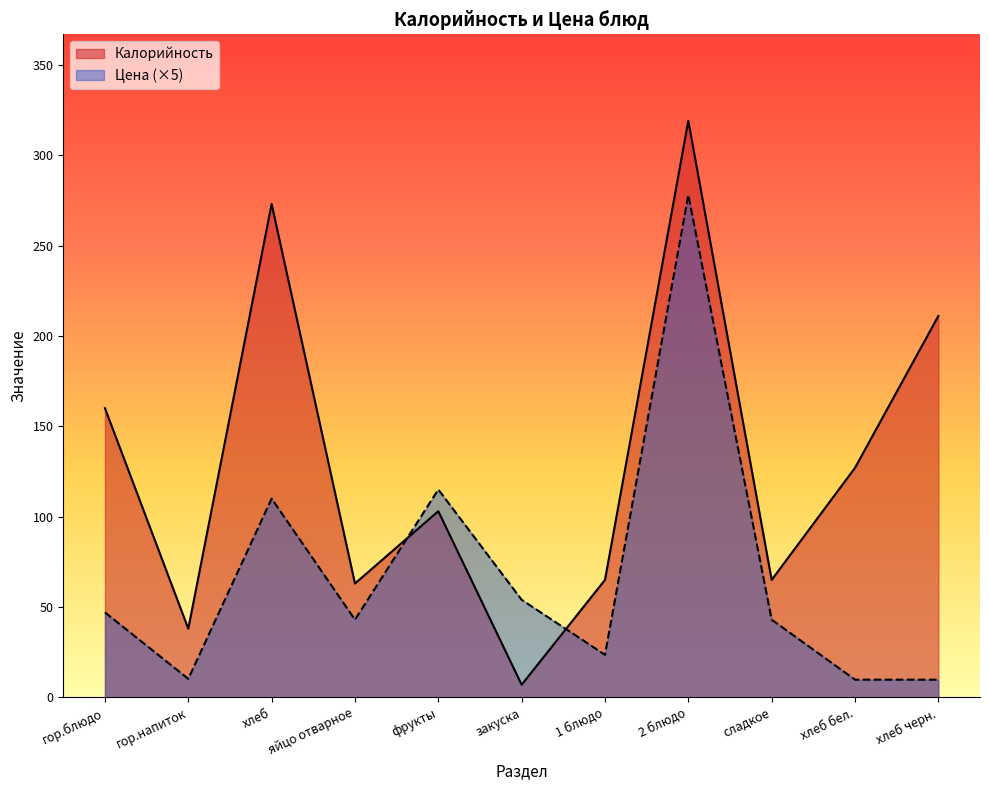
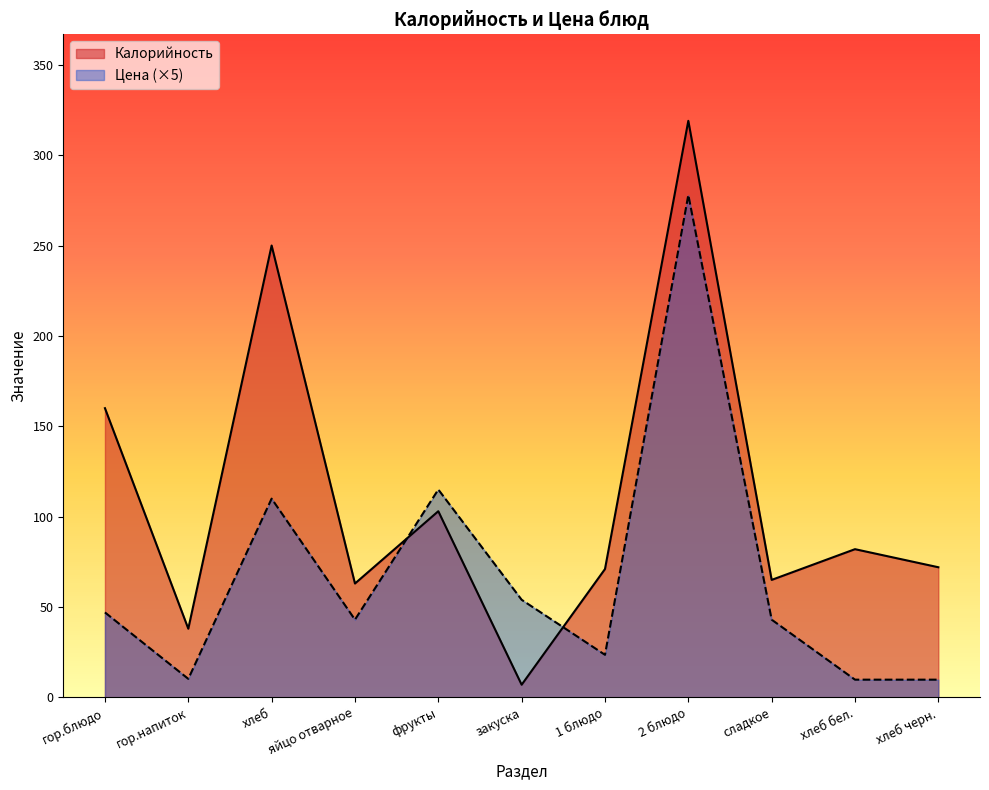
Калорийность, хлеб: 273 -> 250
Калорийность, 1 блюдо: 65 -> 71
Калорийность, хлеб бел.: 127 -> 82
Калорийность, хлеб черн.: 211 -> 72
